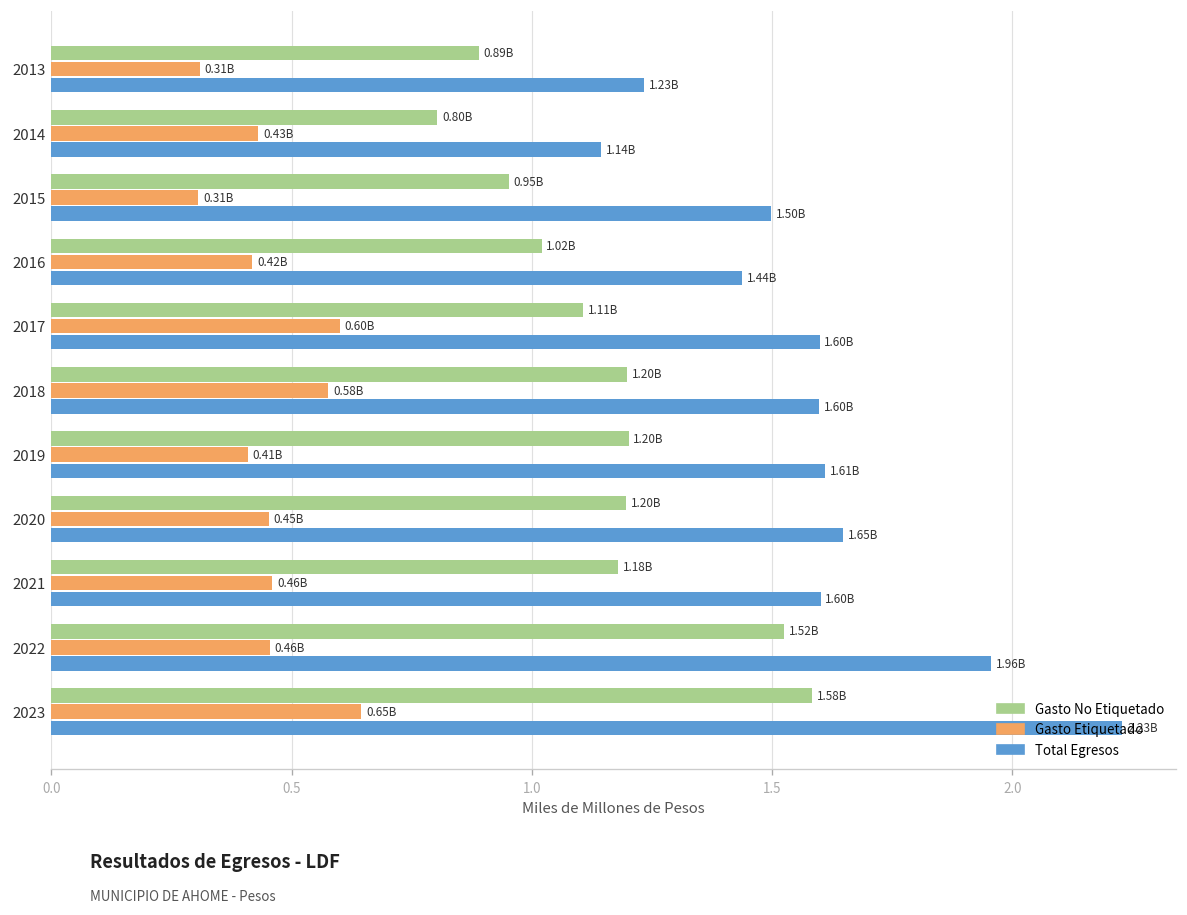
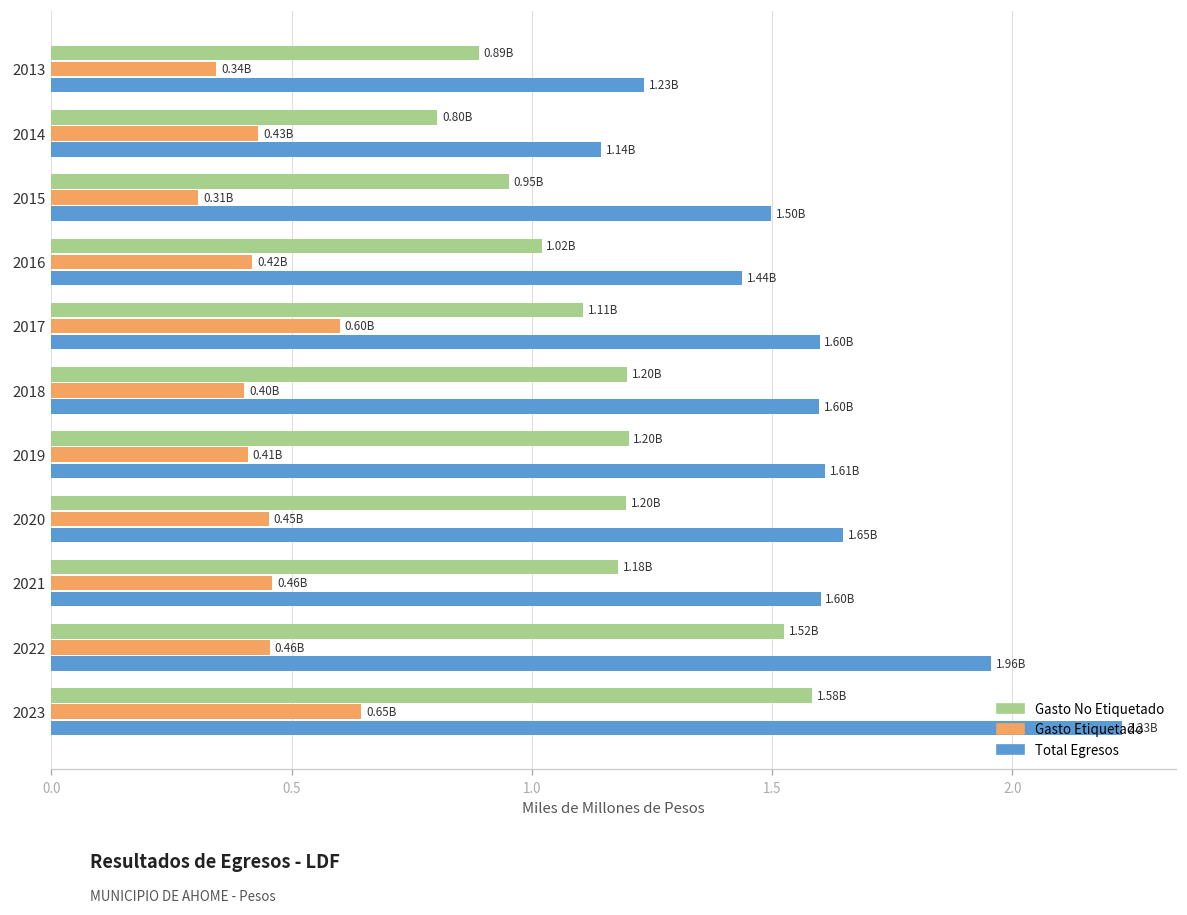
Gasto Etiquetado, 2013: 0.31B -> 0.34B
Gasto Etiquetado, 2018: 0.58B -> 0.40B
